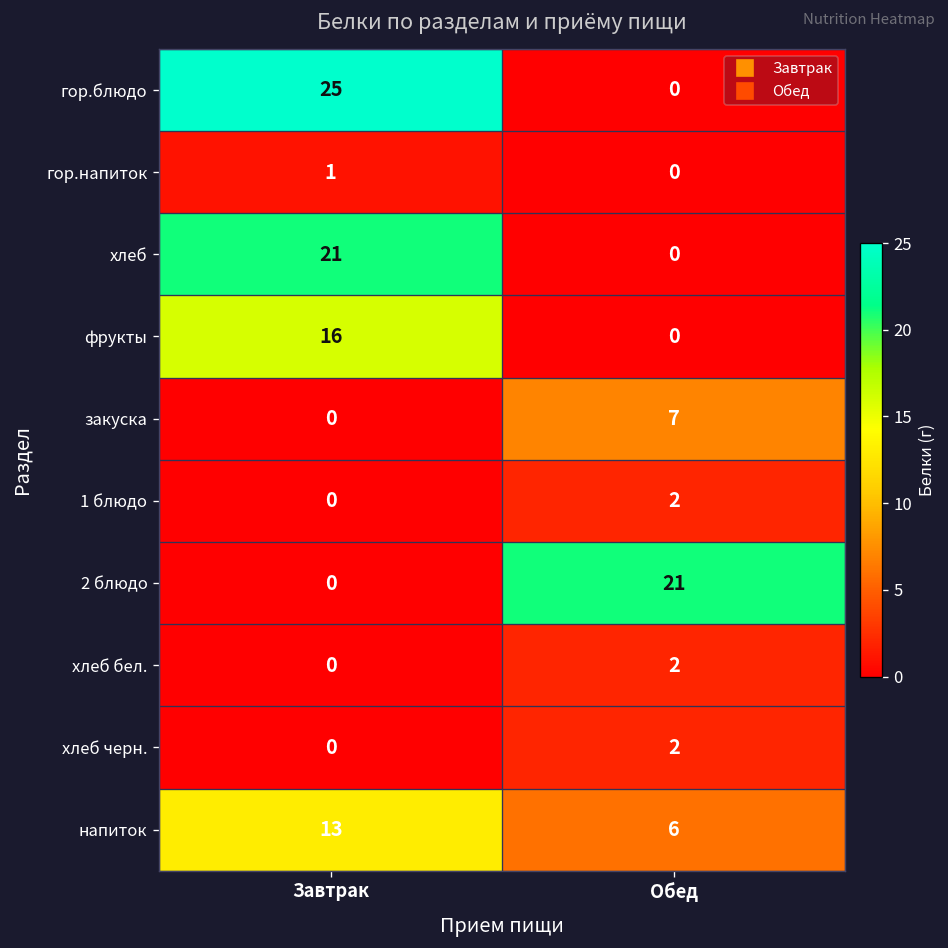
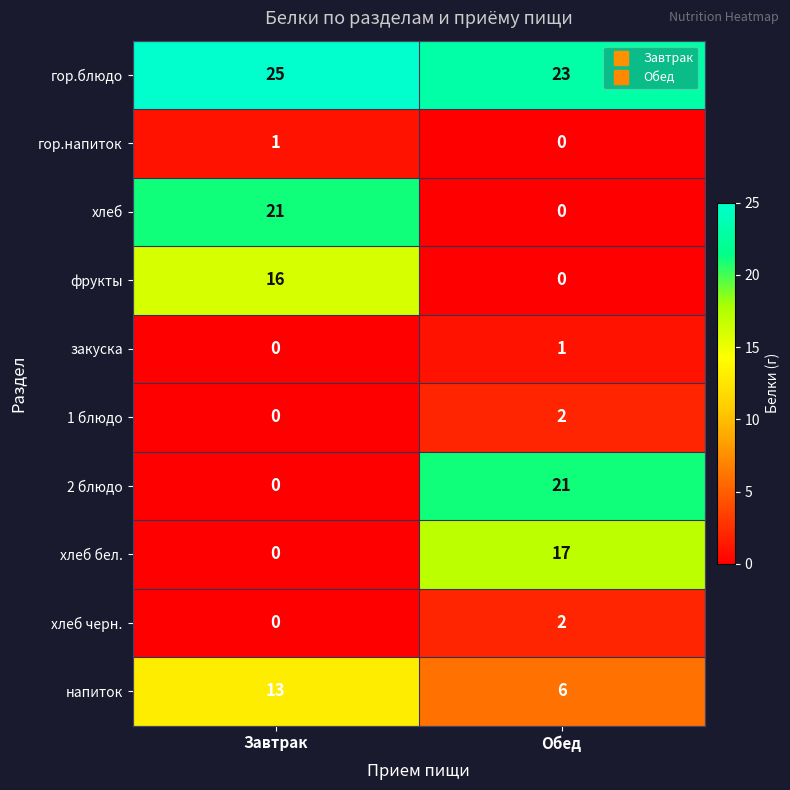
гор.блюдо, Обед: 0 -> 23
закуска, Обед: 7 -> 1
хлеб бел., Обед: 2 -> 17
